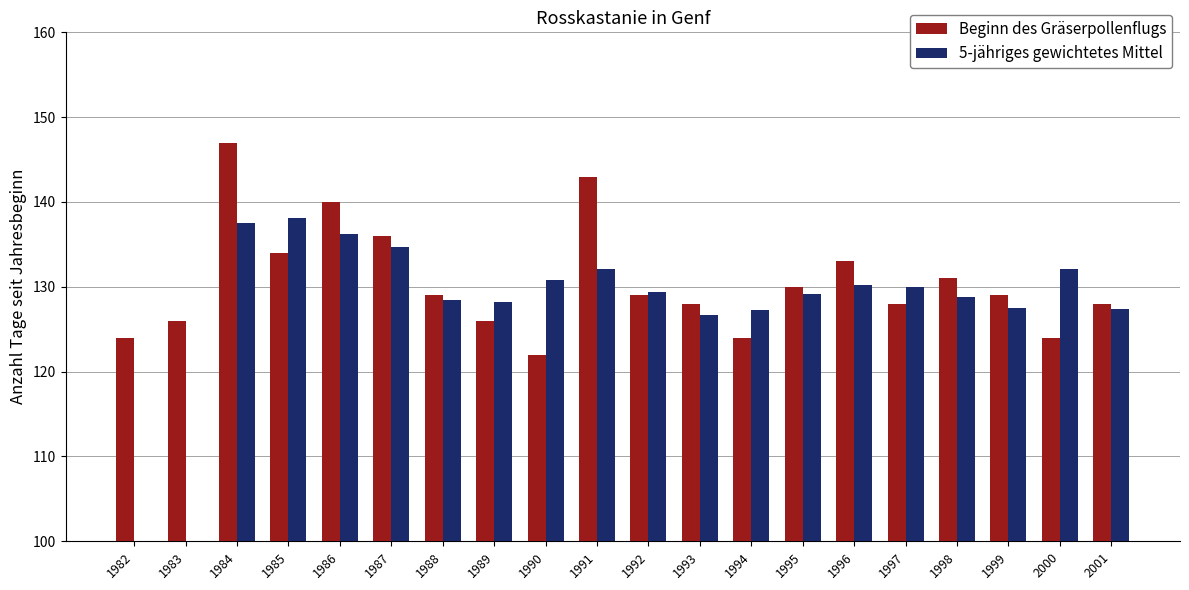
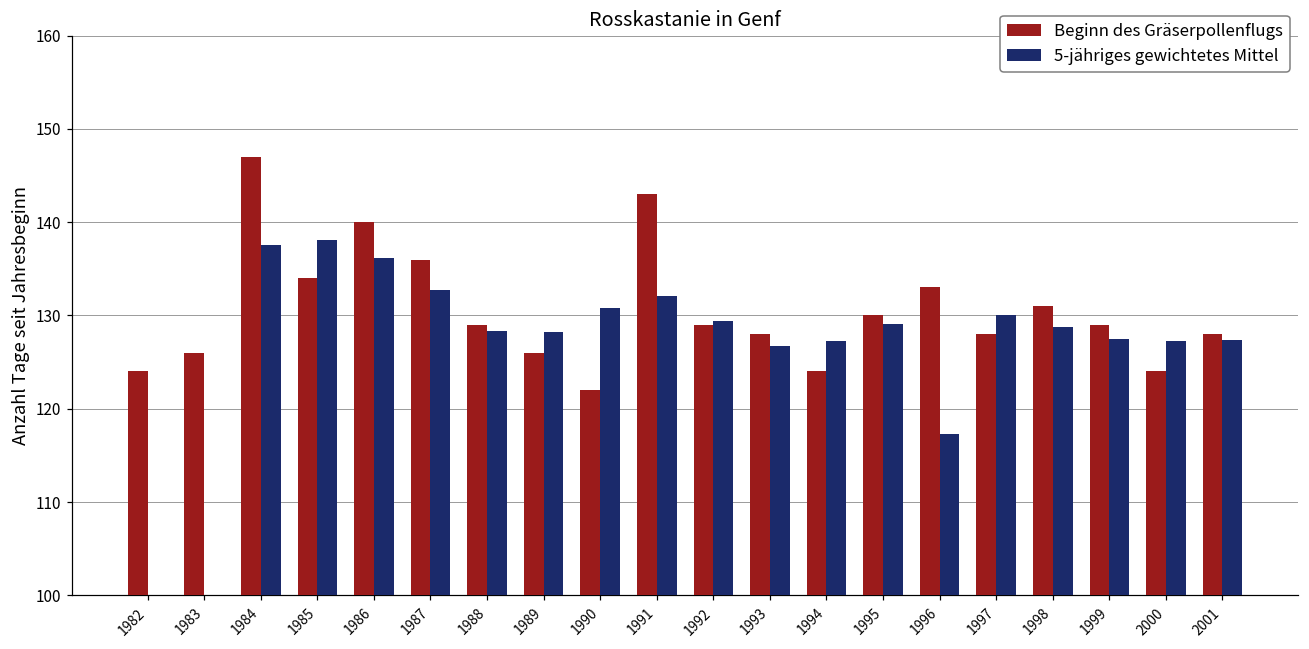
5-jähriges gewichtetes Mittel, 1987: 135 -> 133
5-jähriges gewichtetes Mittel, 1996: 130 -> 117
5-jähriges gewichtetes Mittel, 2000: 132 -> 127
